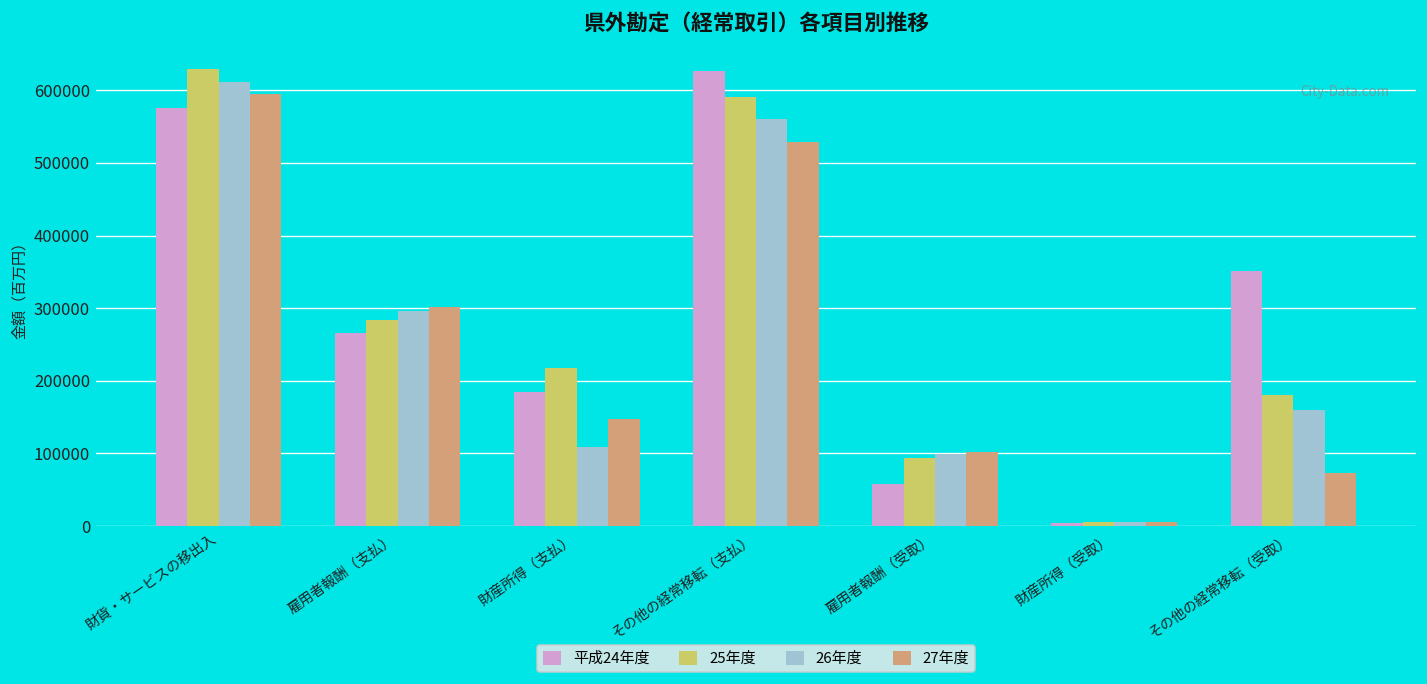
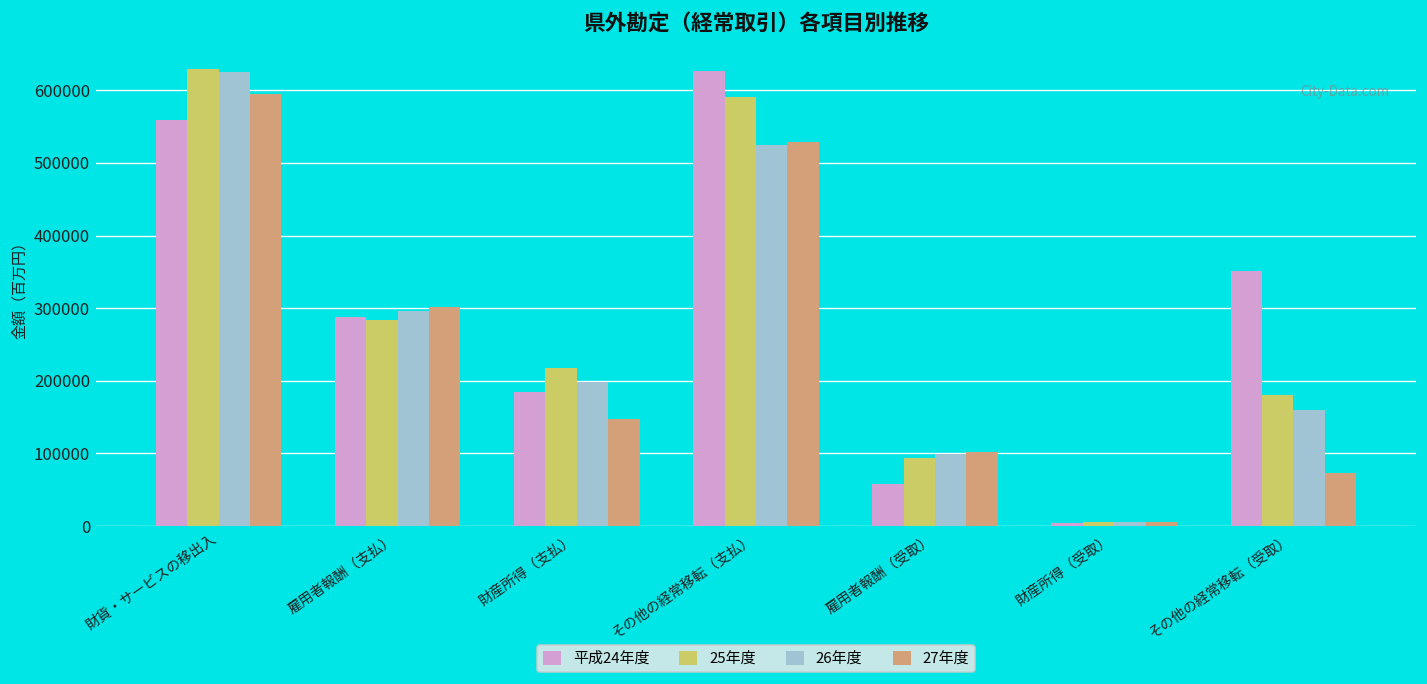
平成24年度, 財貨・サービスの移出入: 580000 -> 560000
26年度, 財貨・サービスの移出入: 610000 -> 630000
平成24年度, 雇用者報酬（支払）: 270000 -> 290000
26年度, 財産所得（支払）: 110000 -> 200000
26年度, その他の経常移転（支払）: 560000 -> 530000
